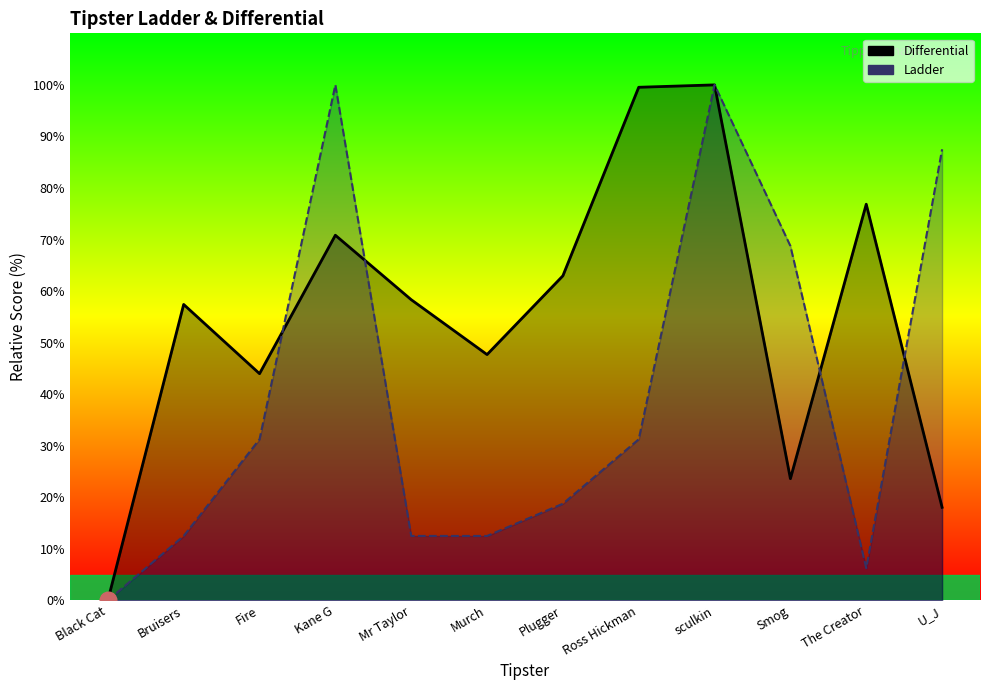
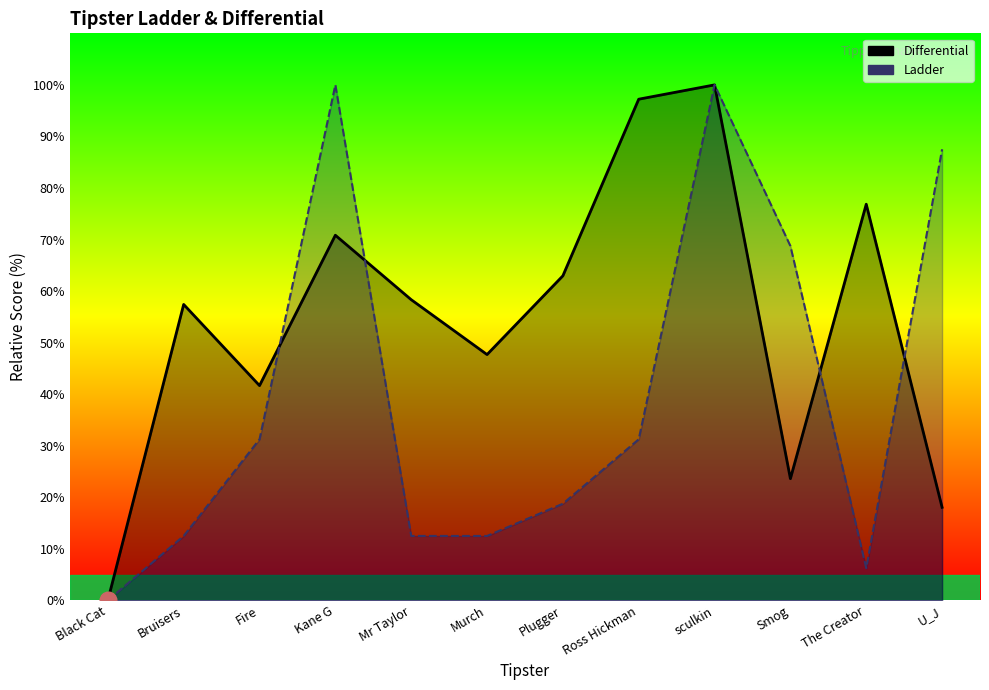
Differential, Fire: 44% -> 42%
Differential, Ross Hickman: 100% -> 97%
